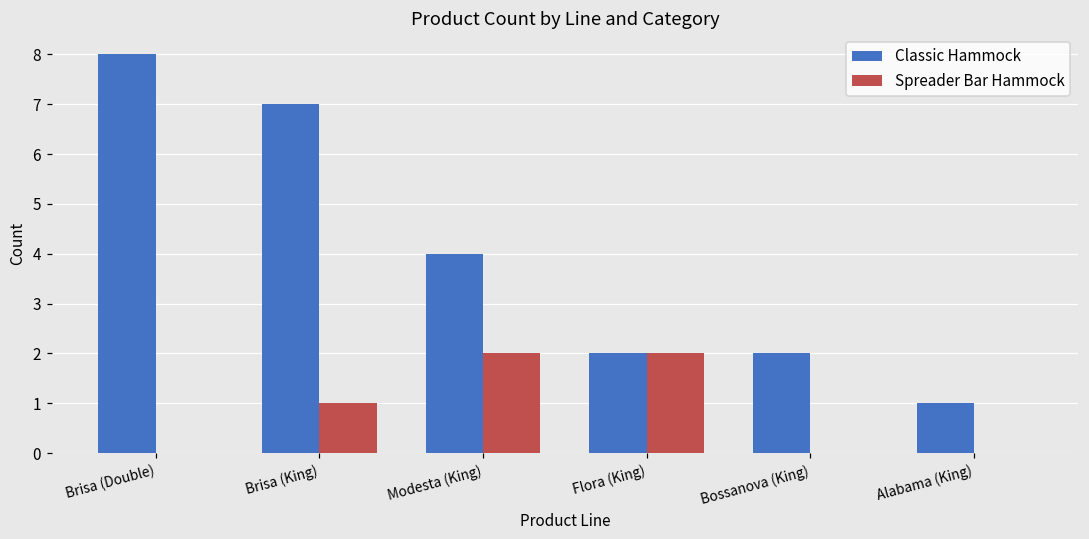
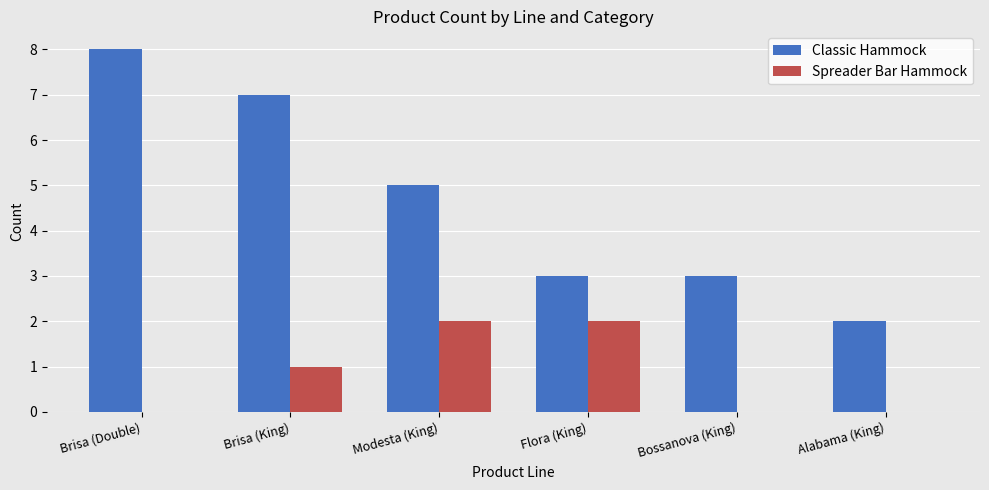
Classic Hammock, Modesta (King): 4 -> 5
Classic Hammock, Flora (King): 2 -> 3
Classic Hammock, Bossanova (King): 2 -> 3
Classic Hammock, Alabama (King): 1 -> 2
